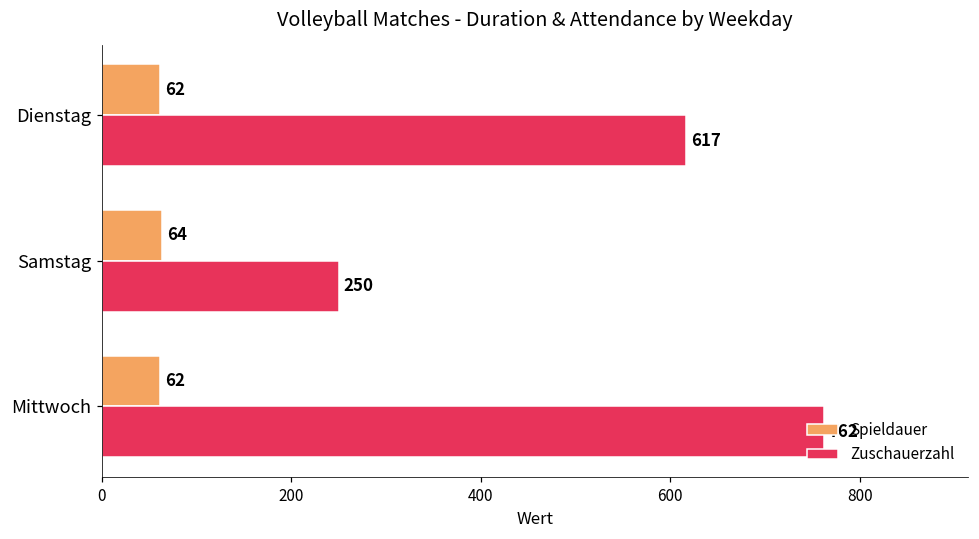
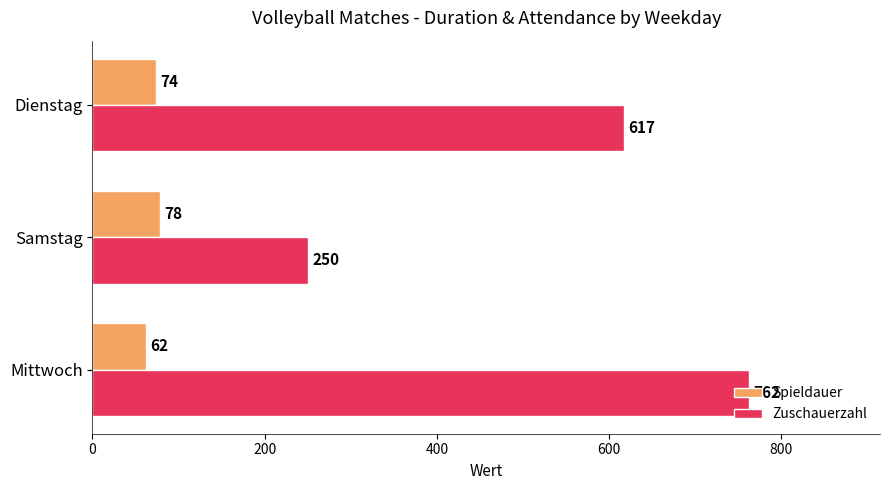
Spieldauer, Dienstag: 62 -> 74
Spieldauer, Samstag: 64 -> 78
